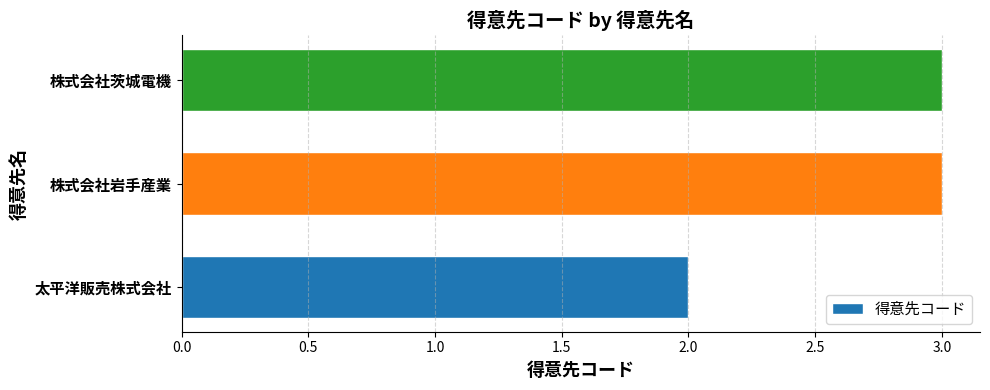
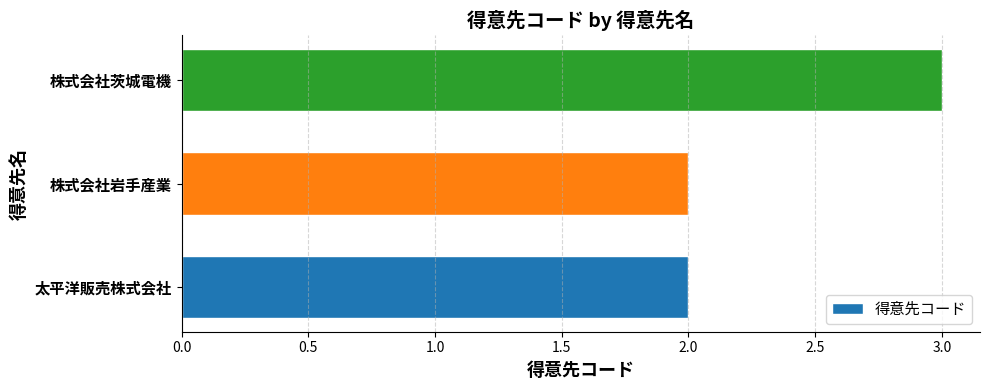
株式会社岩手産業: 3 -> 2
